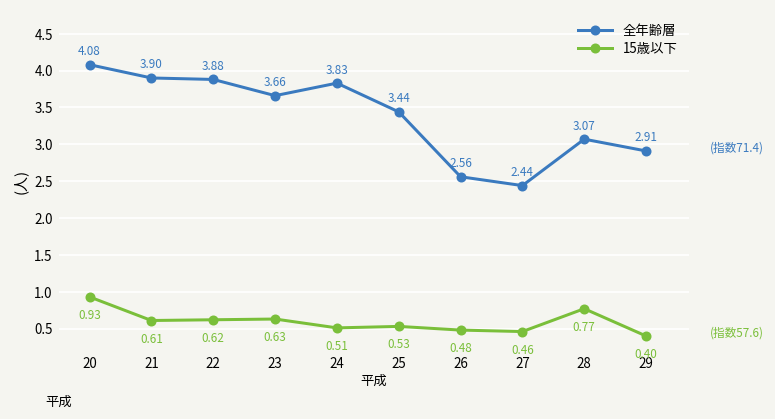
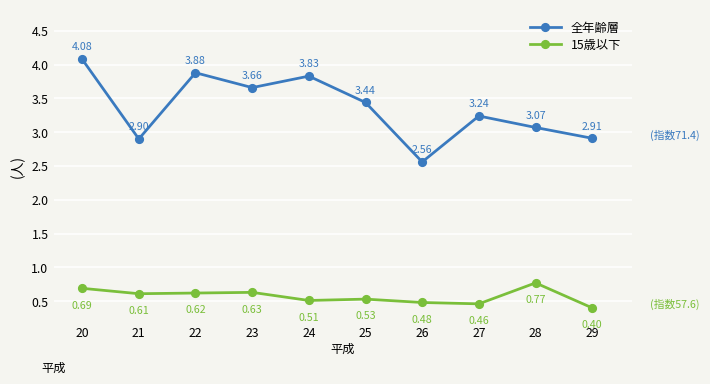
15歳以下, 20: 0.93 -> 0.69
全年齢層, 21: 3.90 -> 2.90
全年齢層, 27: 2.44 -> 3.24
